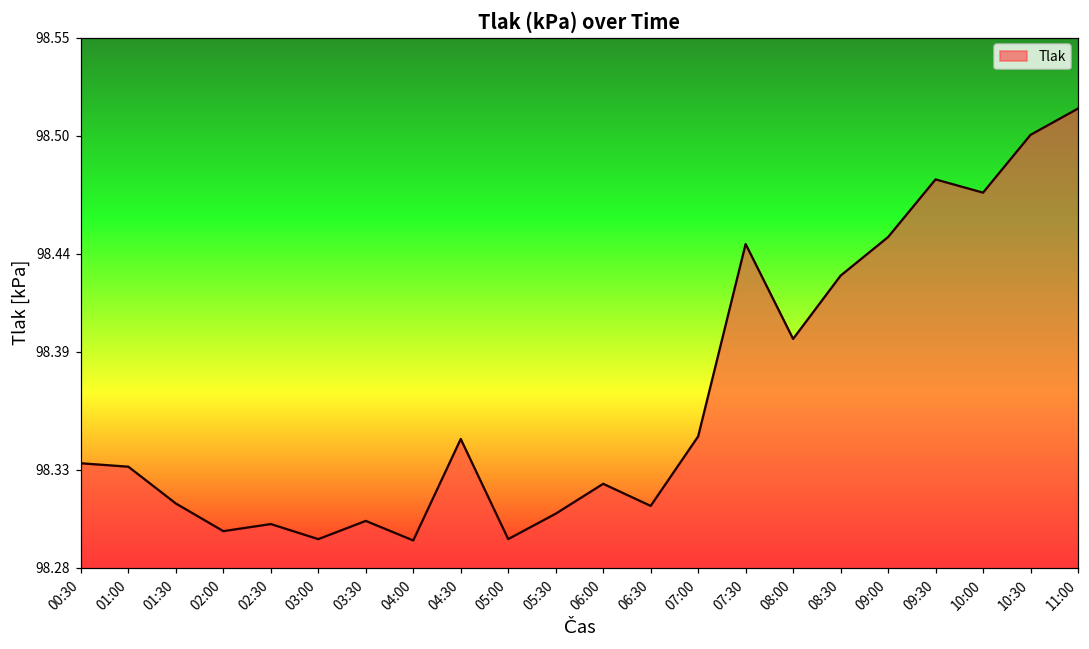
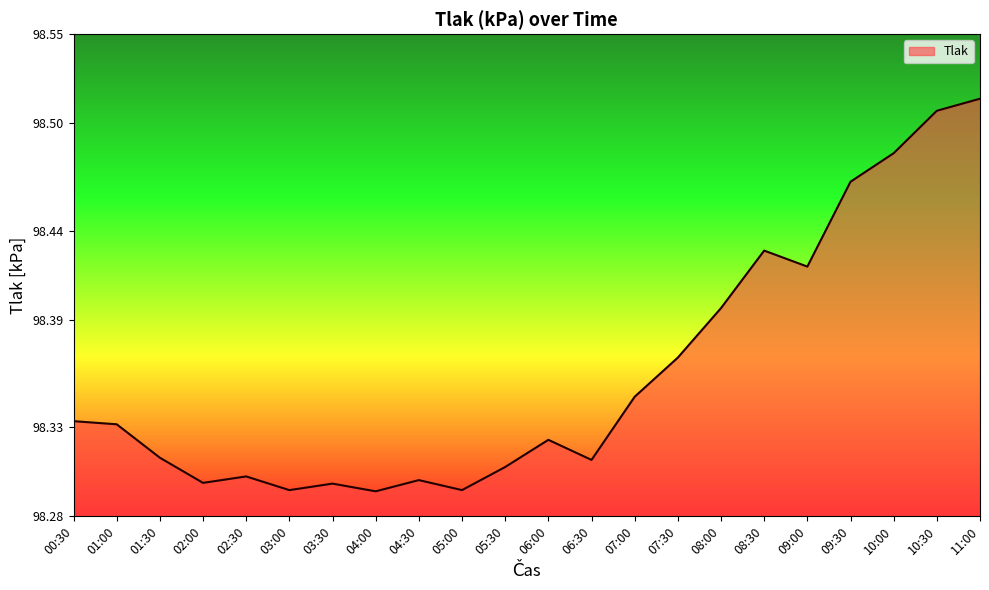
03:30: 98.304 -> 98.298
04:30: 98.346 -> 98.300
07:30: 98.445 -> 98.369
09:00: 98.448 -> 98.420
09:30: 98.478 -> 98.467
10:00: 98.471 -> 98.483
10:30: 98.500 -> 98.507
